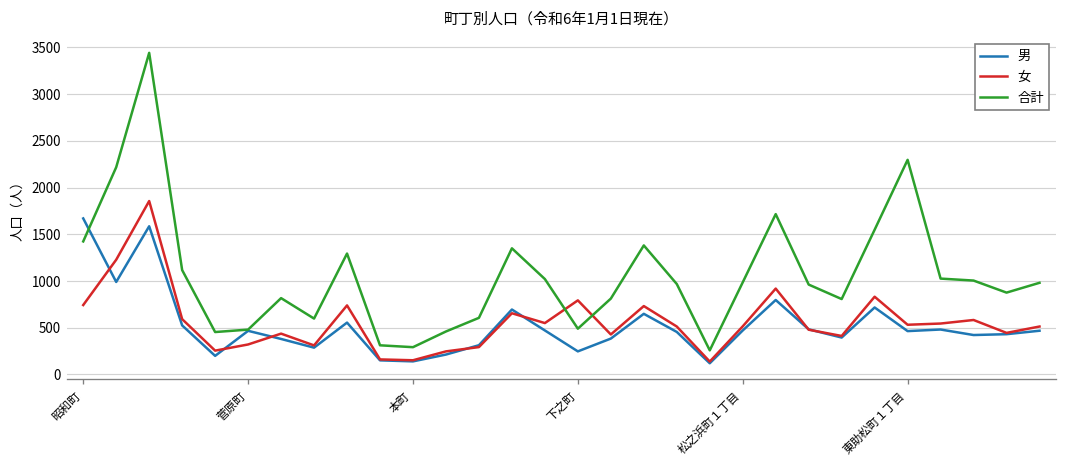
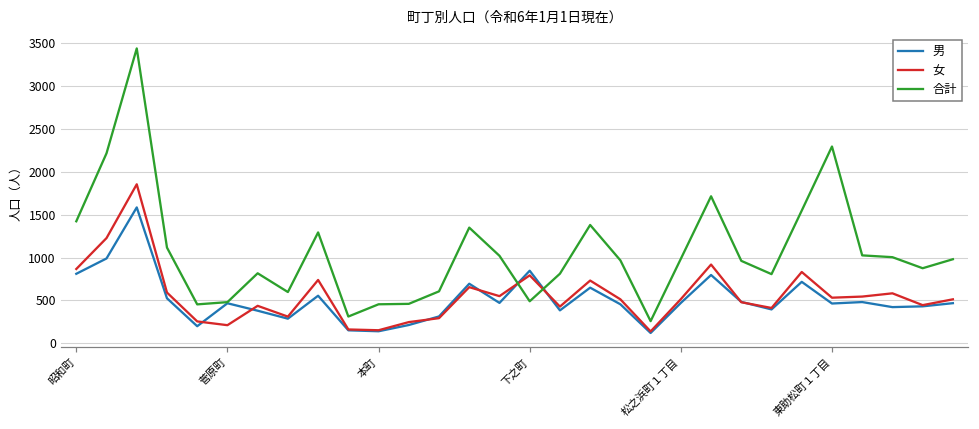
男, 昭和町: 1700 -> 800
女, 昭和町: 700 -> 900
女, 菅原町: 300 -> 200
合計, 本町: 300 -> 500
男, 下之町: 200 -> 800
